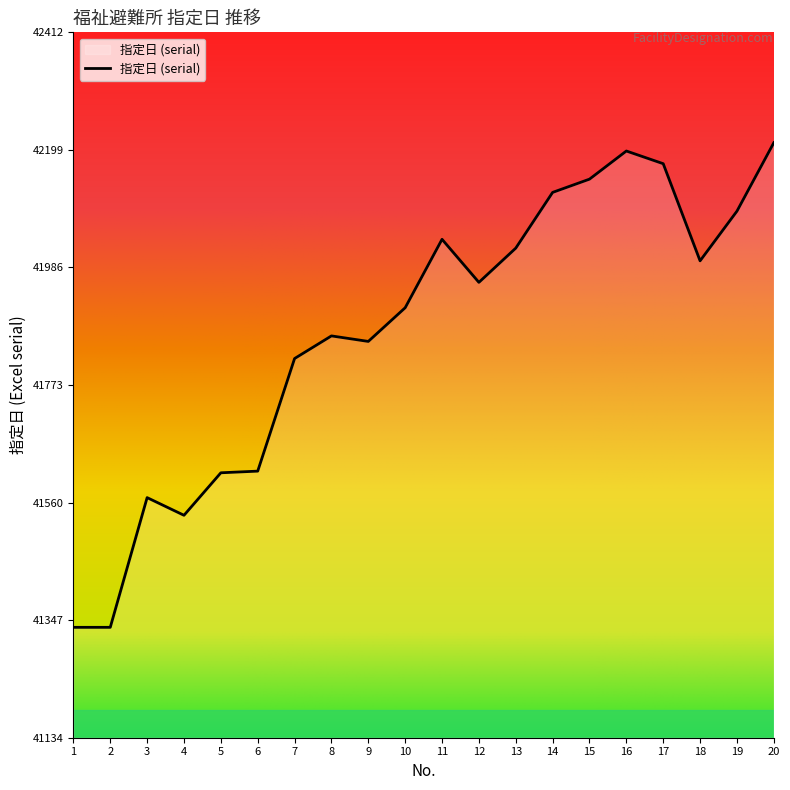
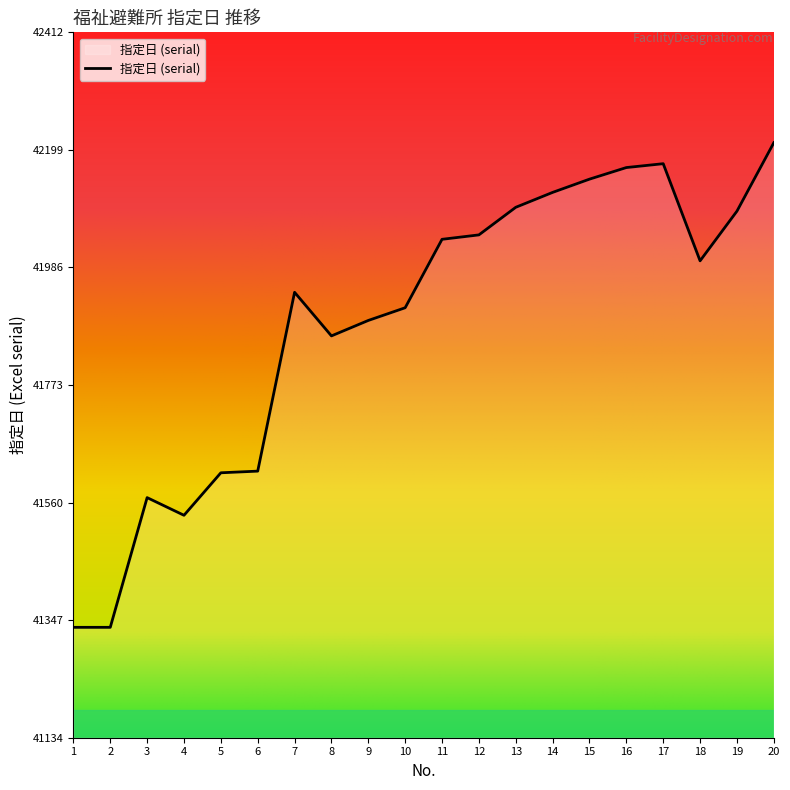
7: 41820 -> 41940
9: 41850 -> 41890
12: 41960 -> 42050
13: 42020 -> 42100
16: 42200 -> 42170
